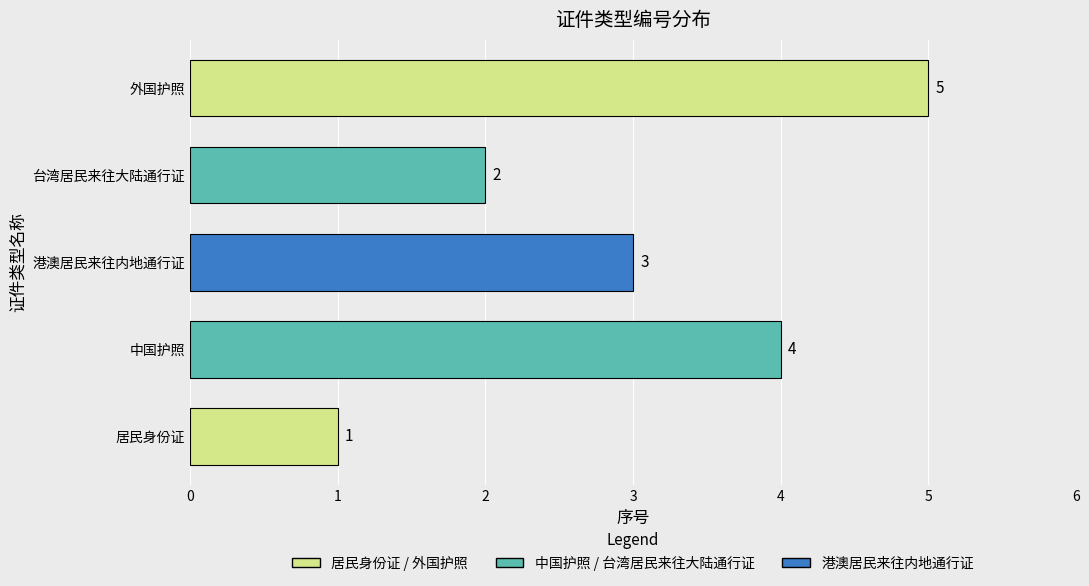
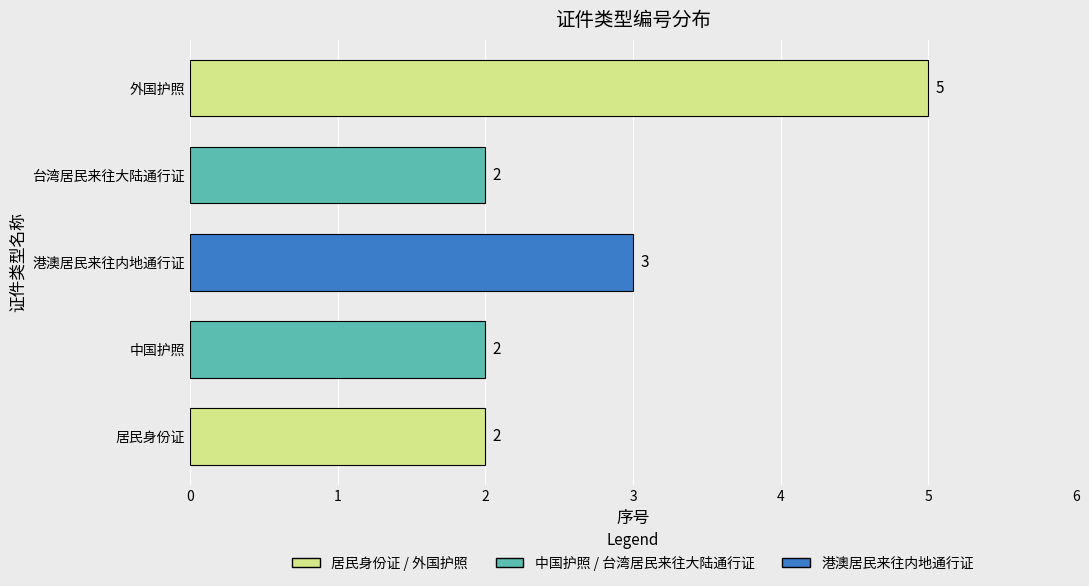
中国护照: 4 -> 2
居民身份证: 1 -> 2
